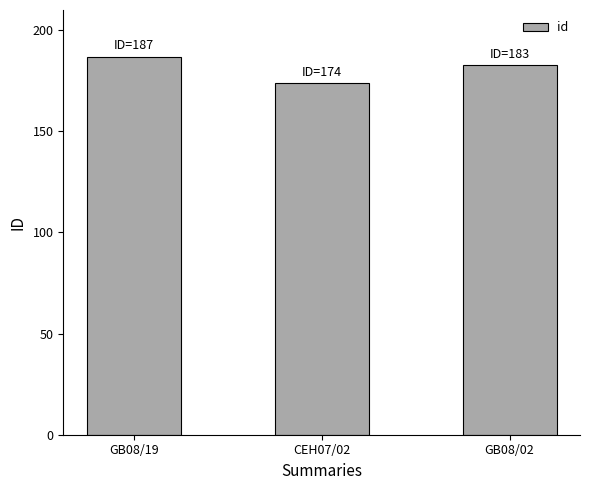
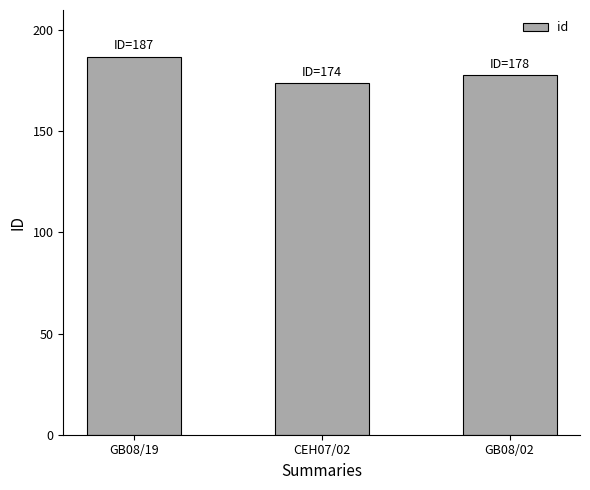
GB08/02: 183 -> 178
